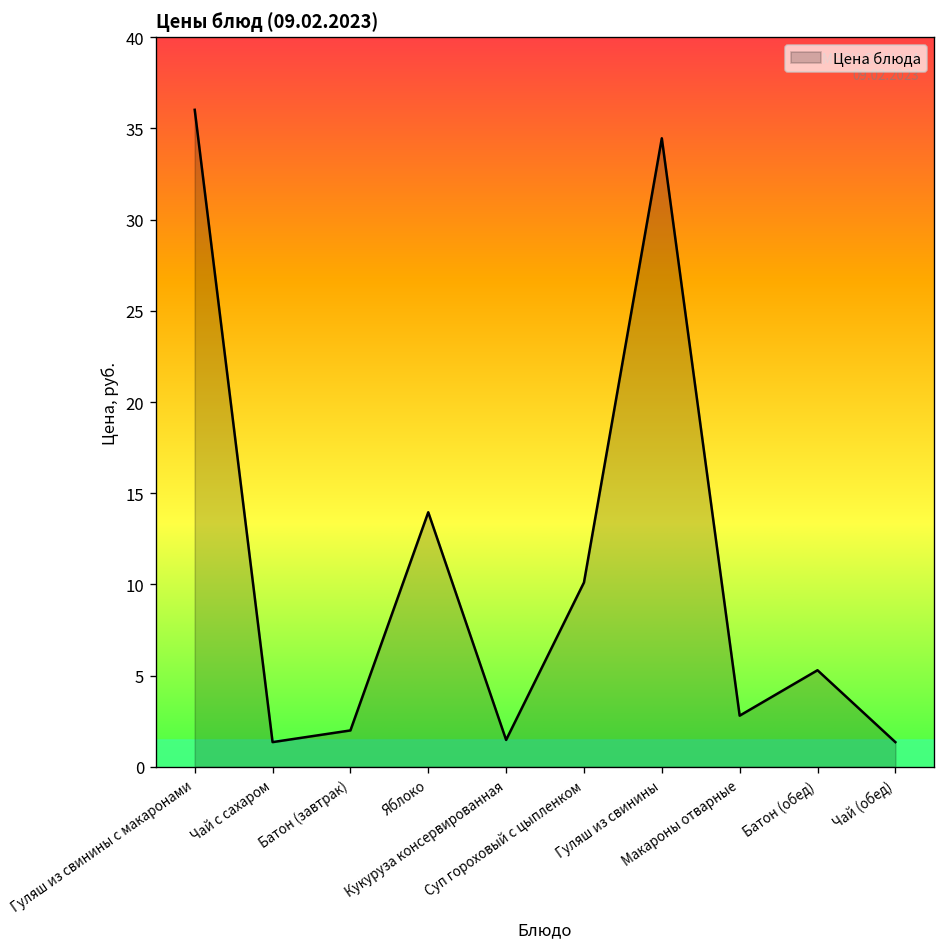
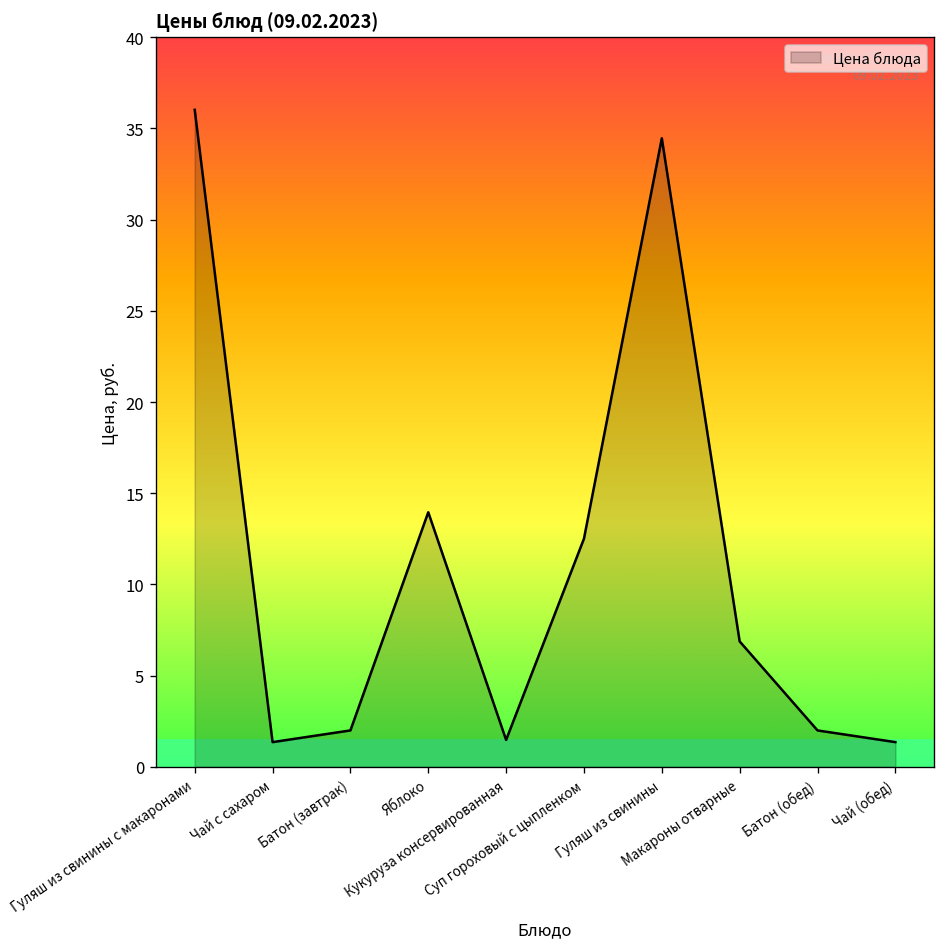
Суп гороховый с цыпленком: 10.1 -> 12.5
Макароны отварные: 2.8 -> 6.9
Батон (обед): 5.3 -> 2.0
